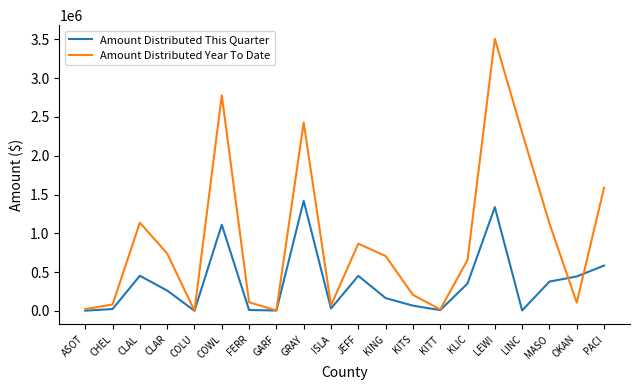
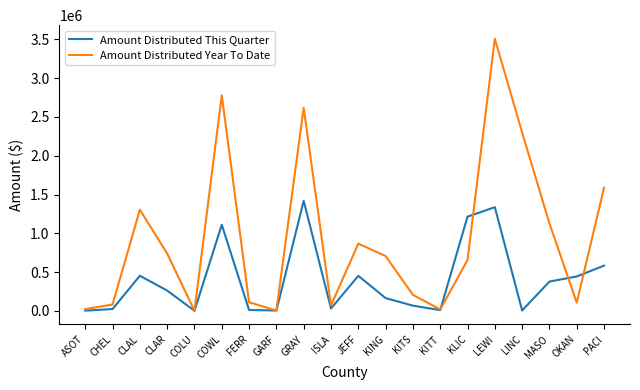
Amount Distributed Year To Date, CLAL: 1100000 -> 1300000
Amount Distributed Year To Date, GRAY: 2400000 -> 2600000
Amount Distributed This Quarter, KLIC: 400000 -> 1200000
